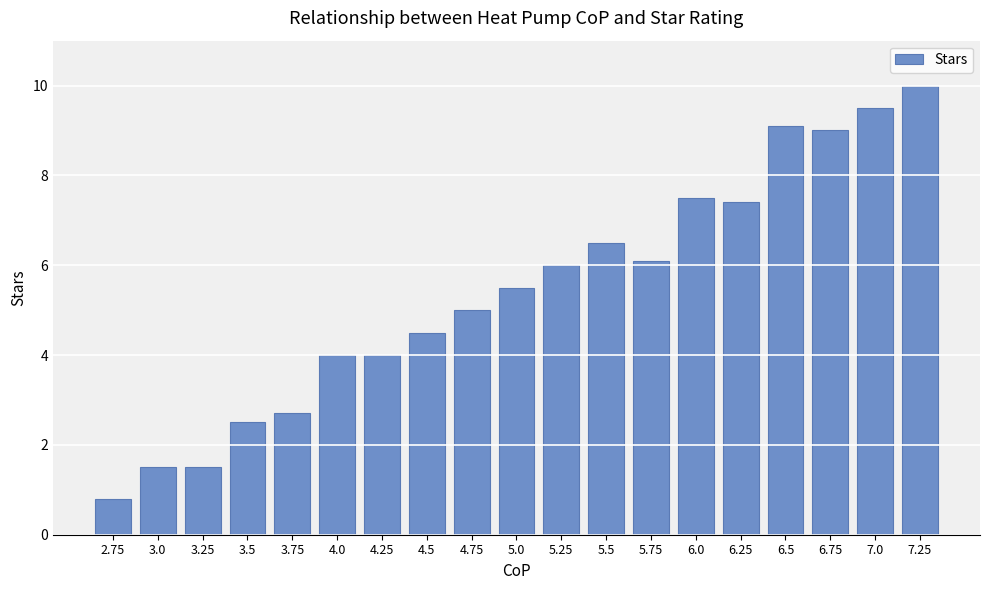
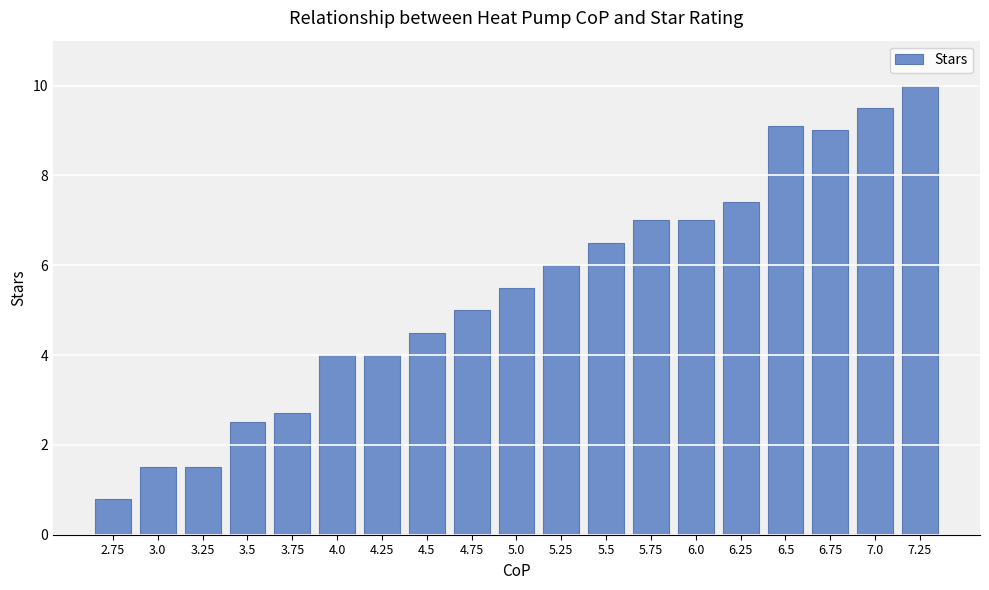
5.75: 6.1 -> 7.0
6.0: 7.5 -> 7.0
